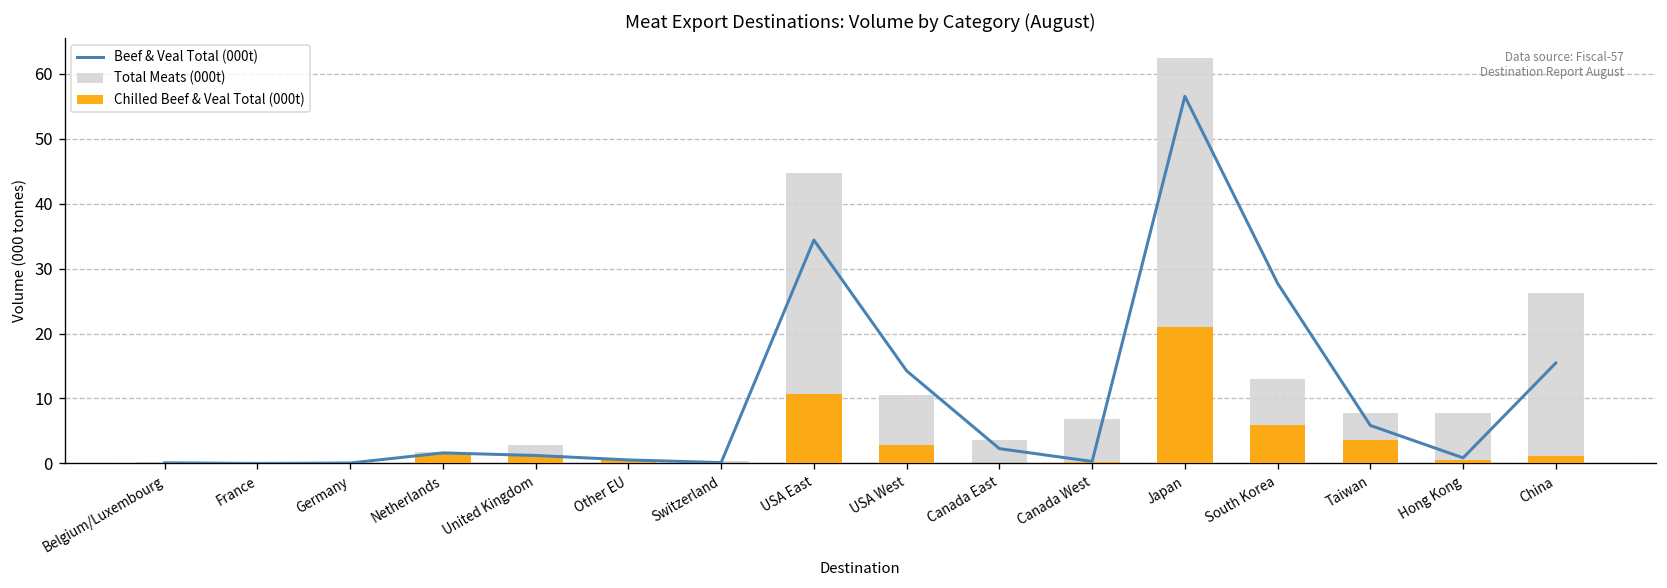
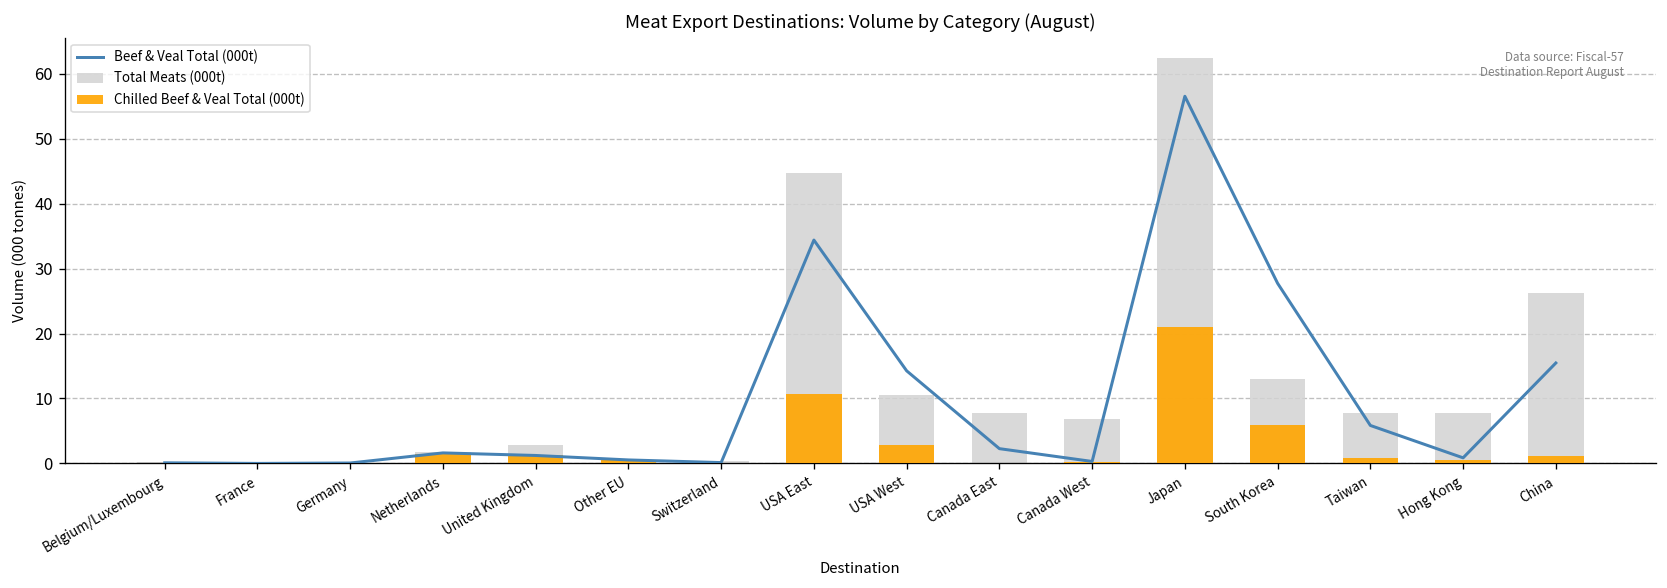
Total Meats (000t), Canada East: 4 -> 8
Chilled Beef & Veal Total (000t), Taiwan: 4 -> 1
